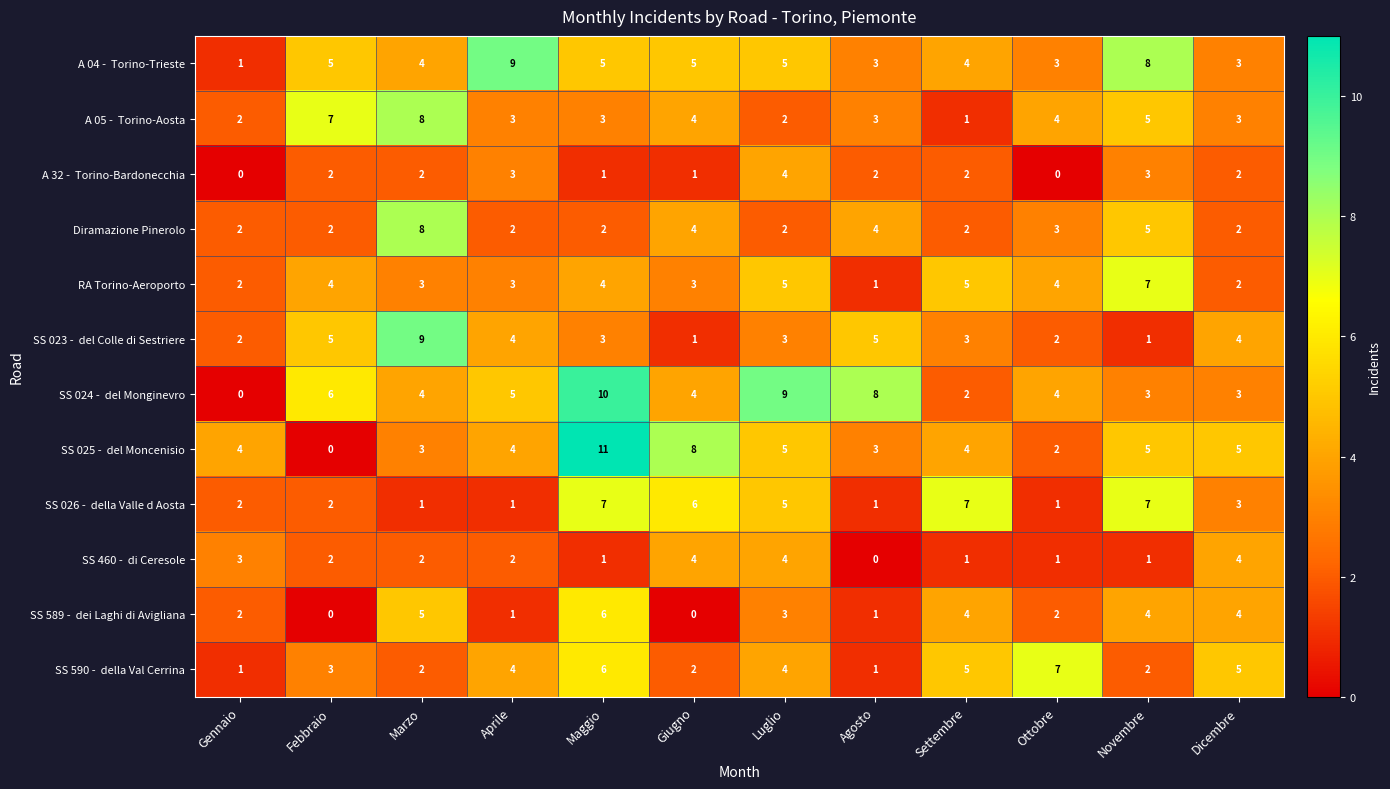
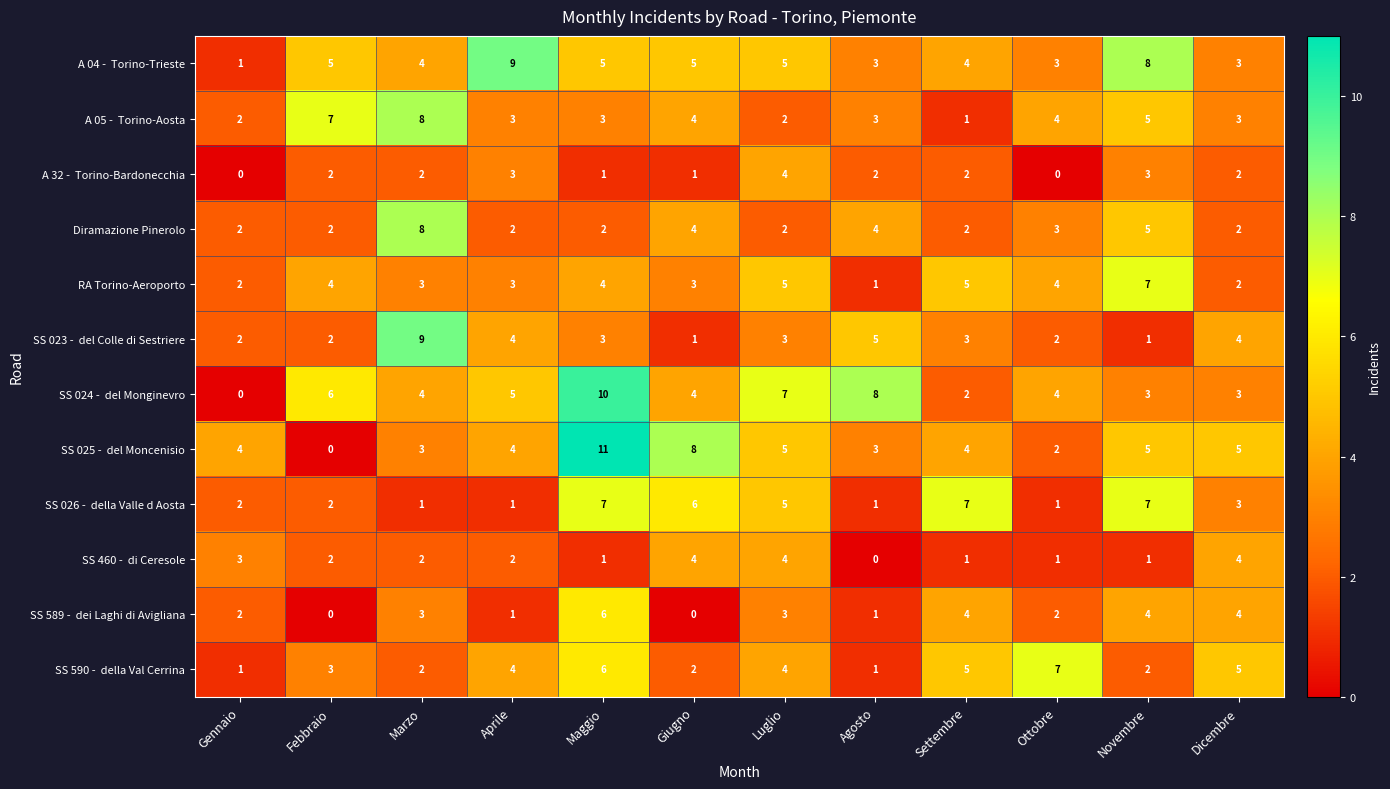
SS 023 - del Colle di Sestriere, Febbraio: 5 -> 2
SS 024 - del Monginevro, Luglio: 9 -> 7
SS 589 - dei Laghi di Avigliana, Marzo: 5 -> 3
